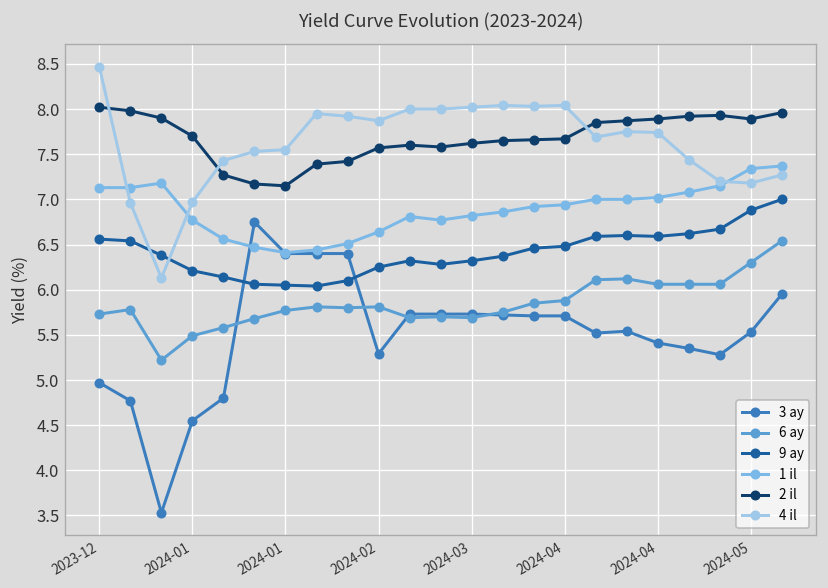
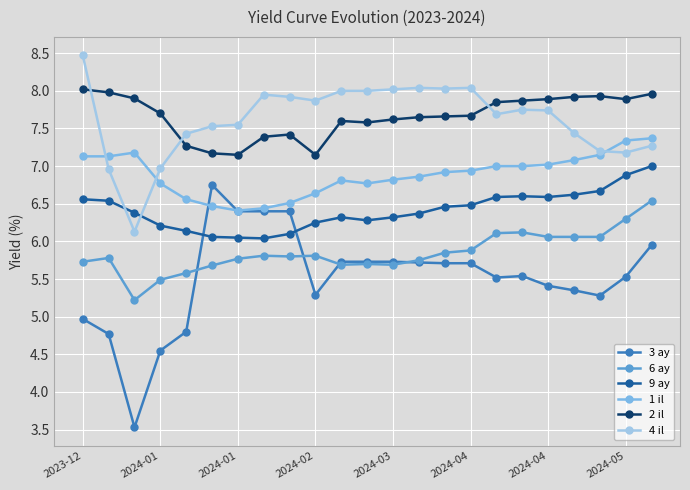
2 il, 2024-02: 7.6 -> 7.2
